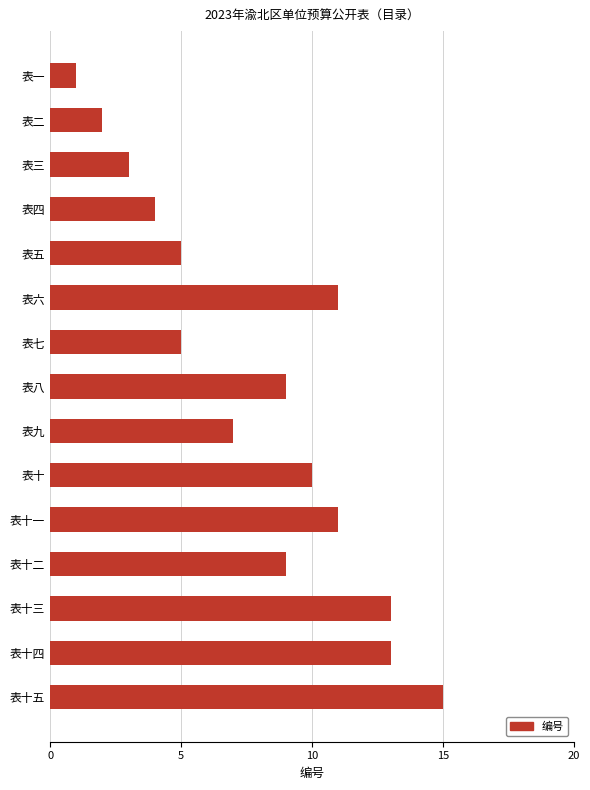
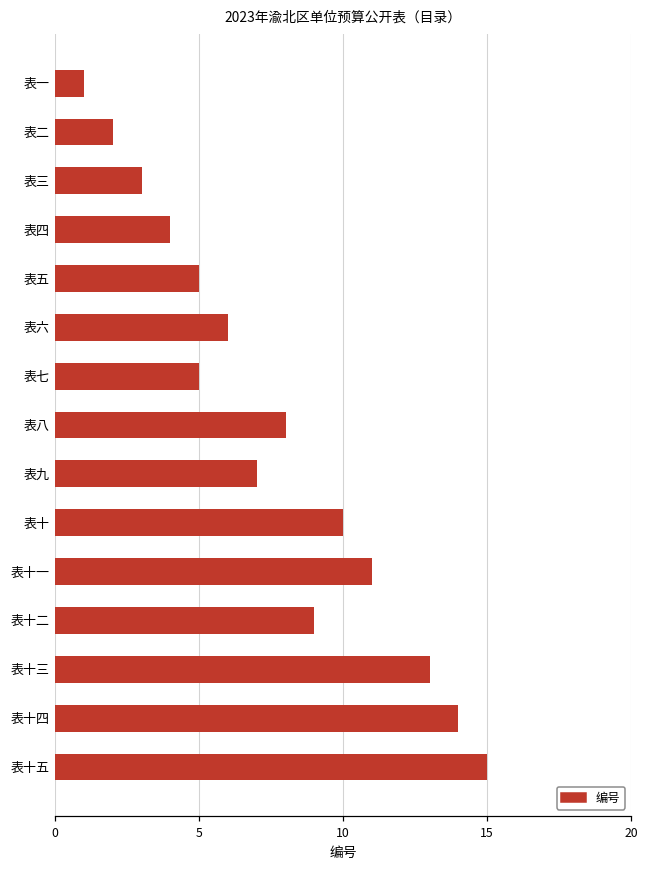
表六: 11 -> 6
表八: 9 -> 8
表十四: 13 -> 14
